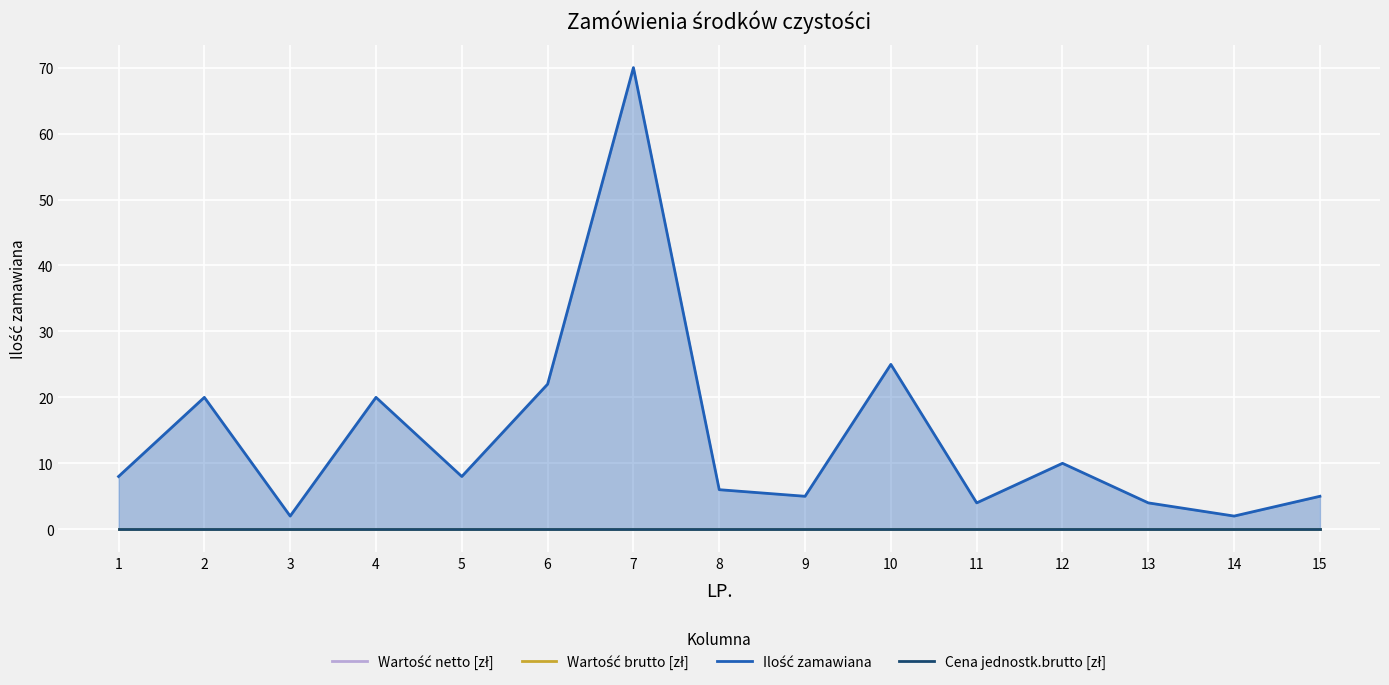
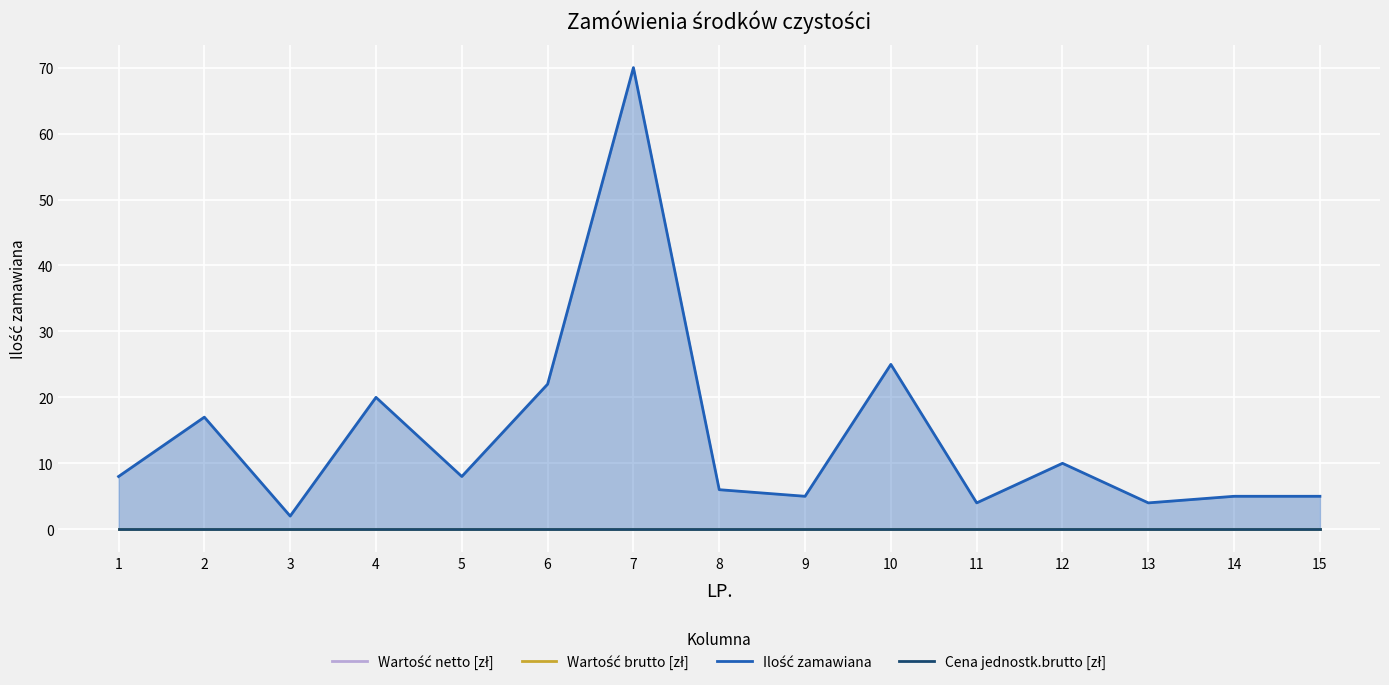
Ilość zamawiana, 2: 20 -> 17
Ilość zamawiana, 14: 2 -> 5
